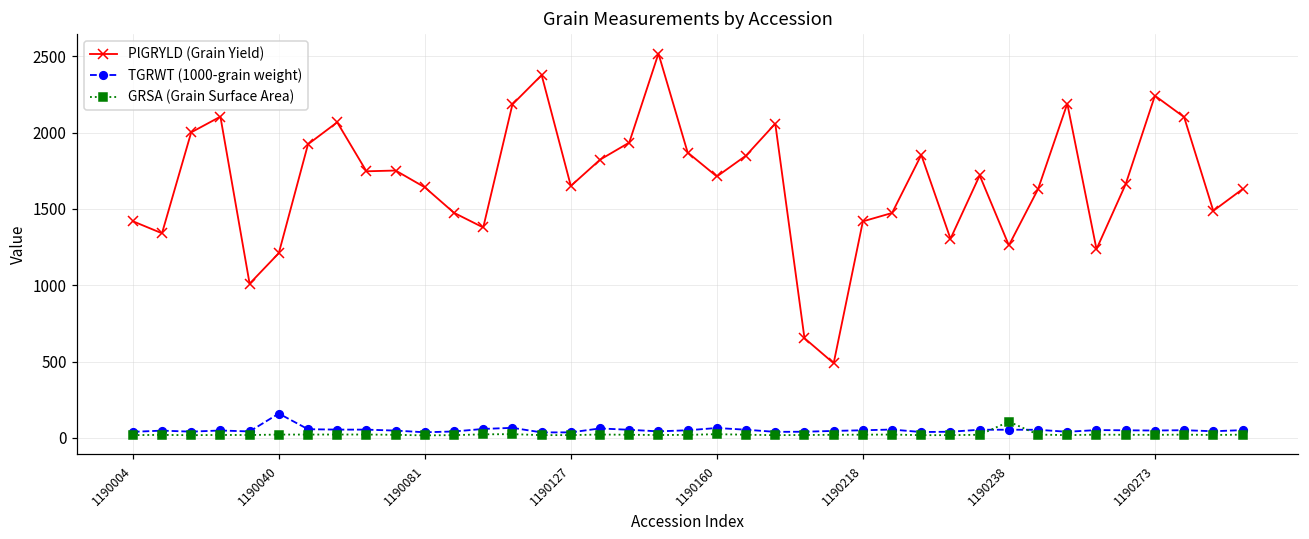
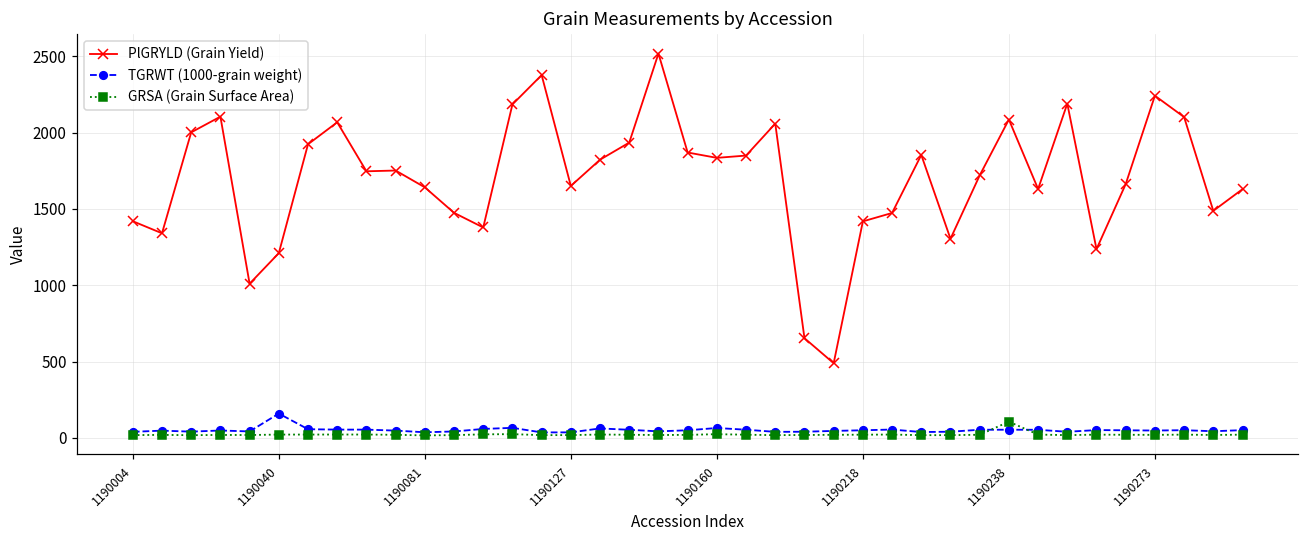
PlGRYLD (Grain Yield), 1190160: 1710 -> 1830
PlGRYLD (Grain Yield), 1190238: 1260 -> 2090
